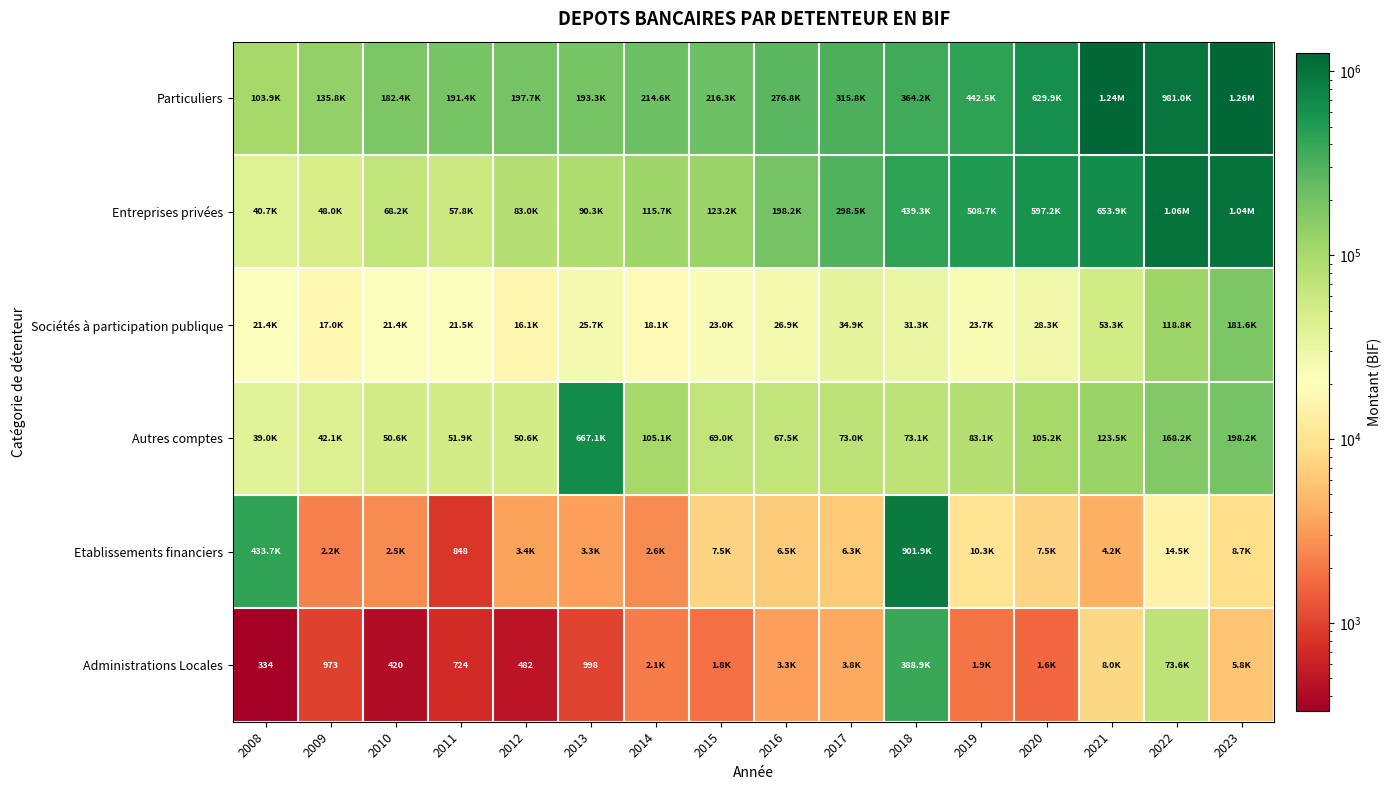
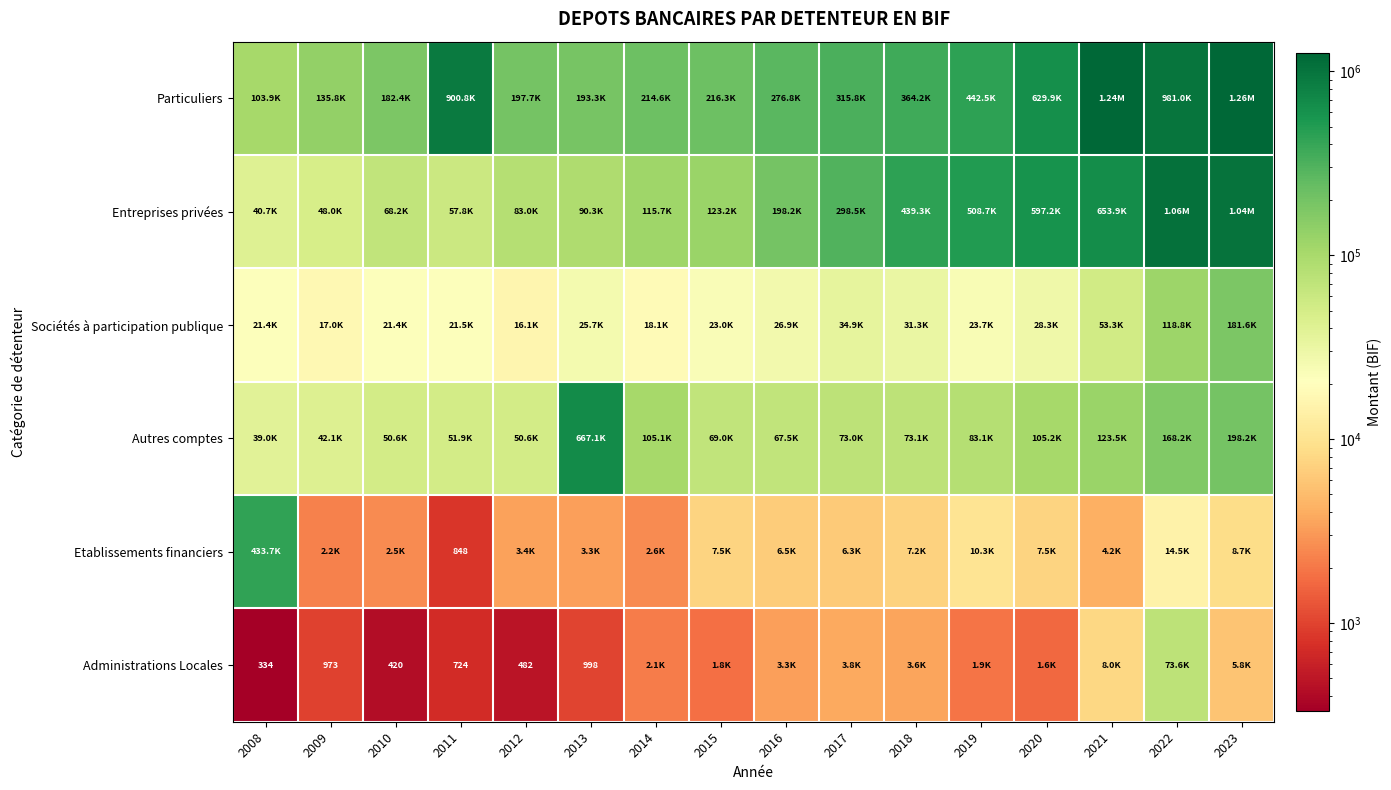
Particuliers, 2011: 191.4K -> 900.8K
Etablissements financiers, 2018: 901.9K -> 7.2K
Administrations Locales, 2018: 388.9K -> 3.6K
